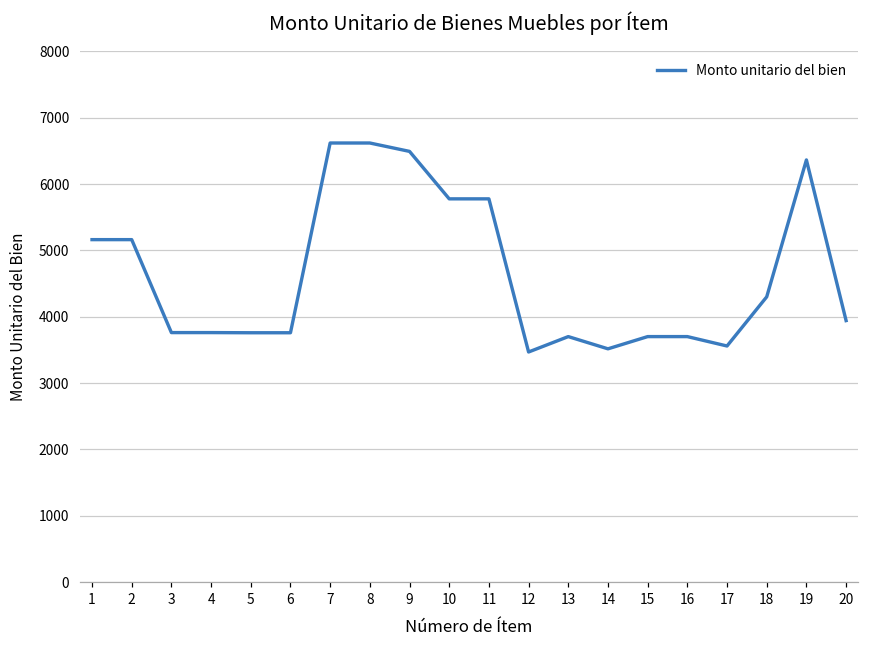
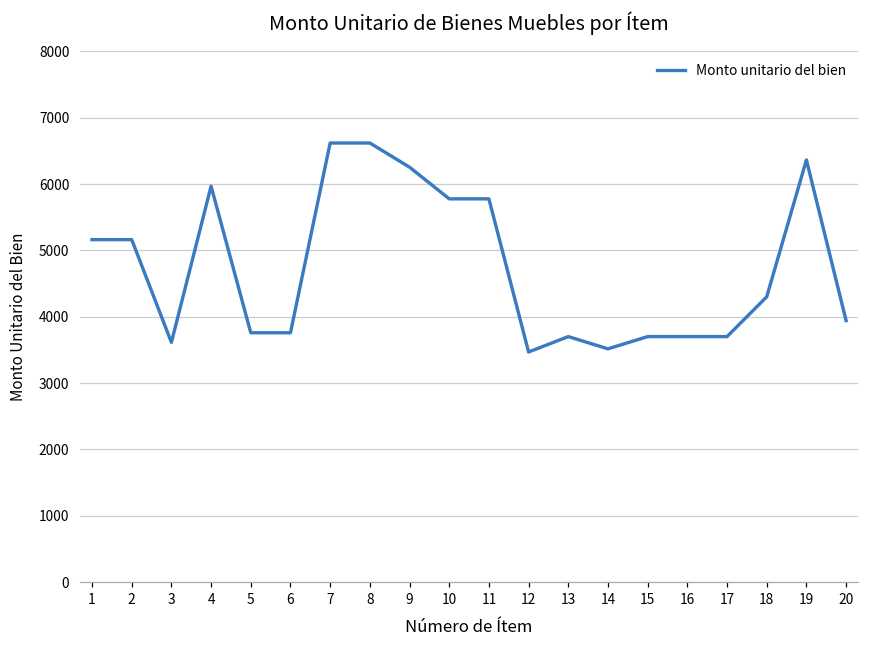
3: 3800 -> 3600
4: 3800 -> 6000
9: 6500 -> 6300
17: 3600 -> 3700
